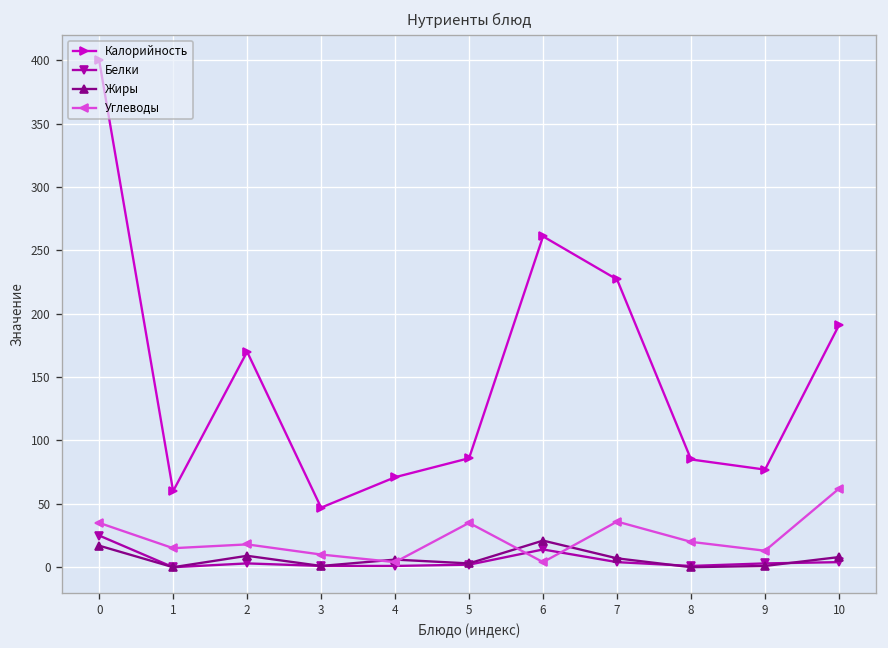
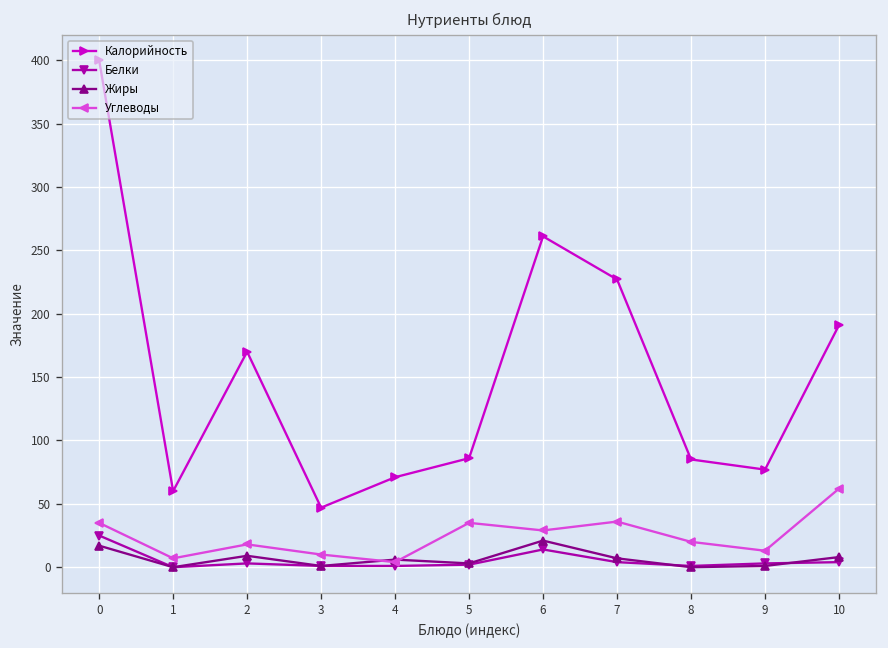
Углеводы, 1: 15 -> 7
Углеводы, 6: 4 -> 29
